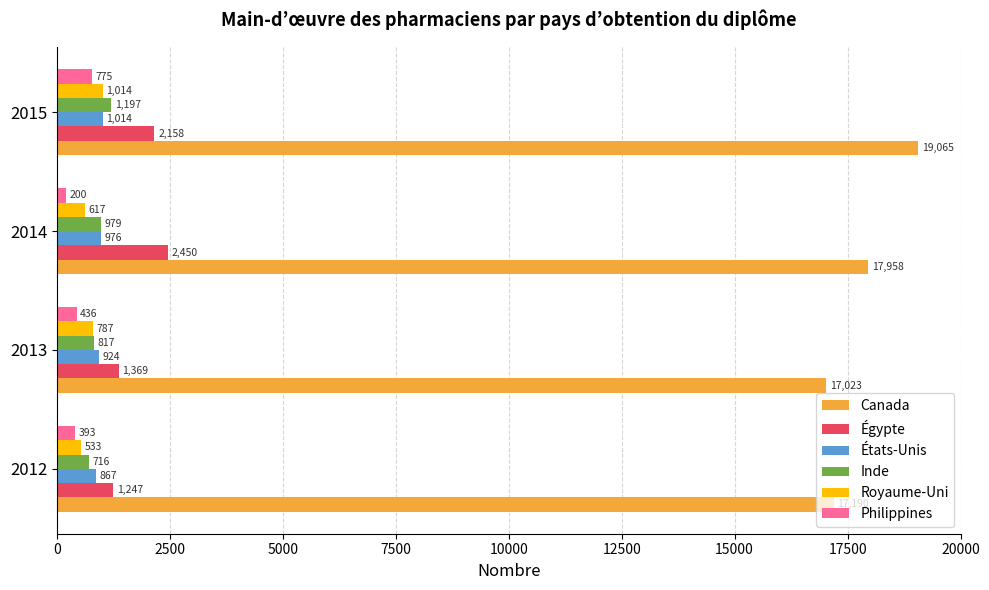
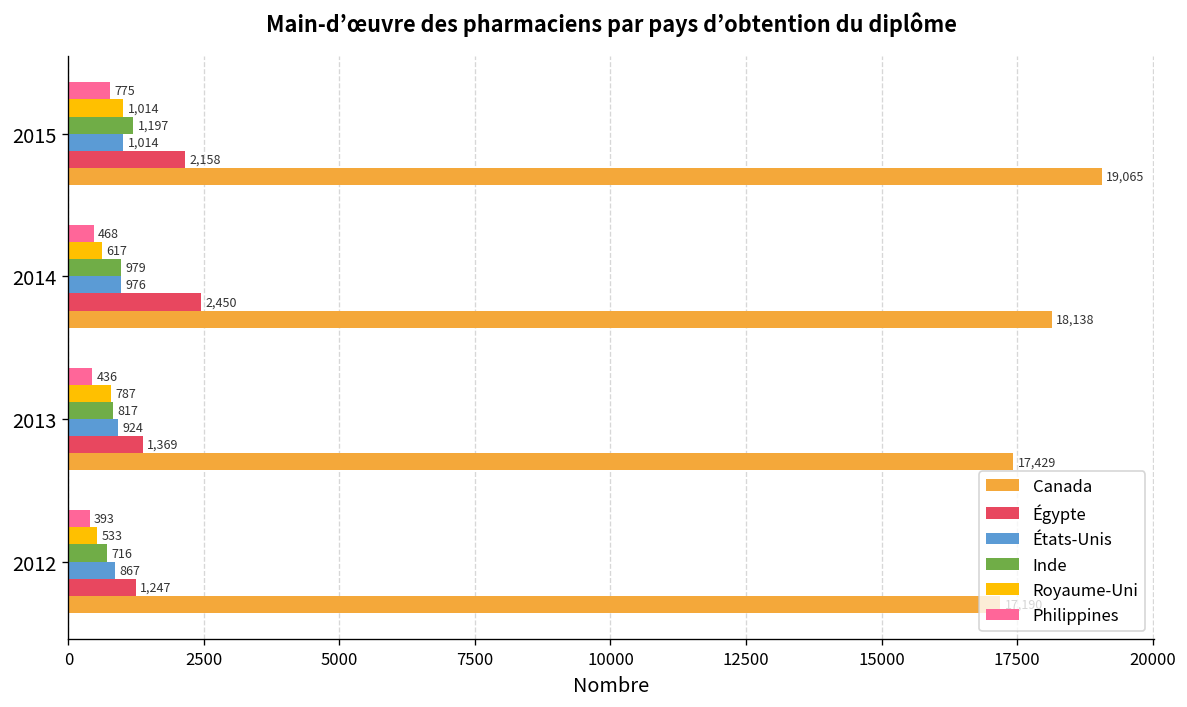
Philippines, 2014: 200 -> 468
Canada, 2014: 17,958 -> 18,138
Canada, 2013: 17,023 -> 17,429
